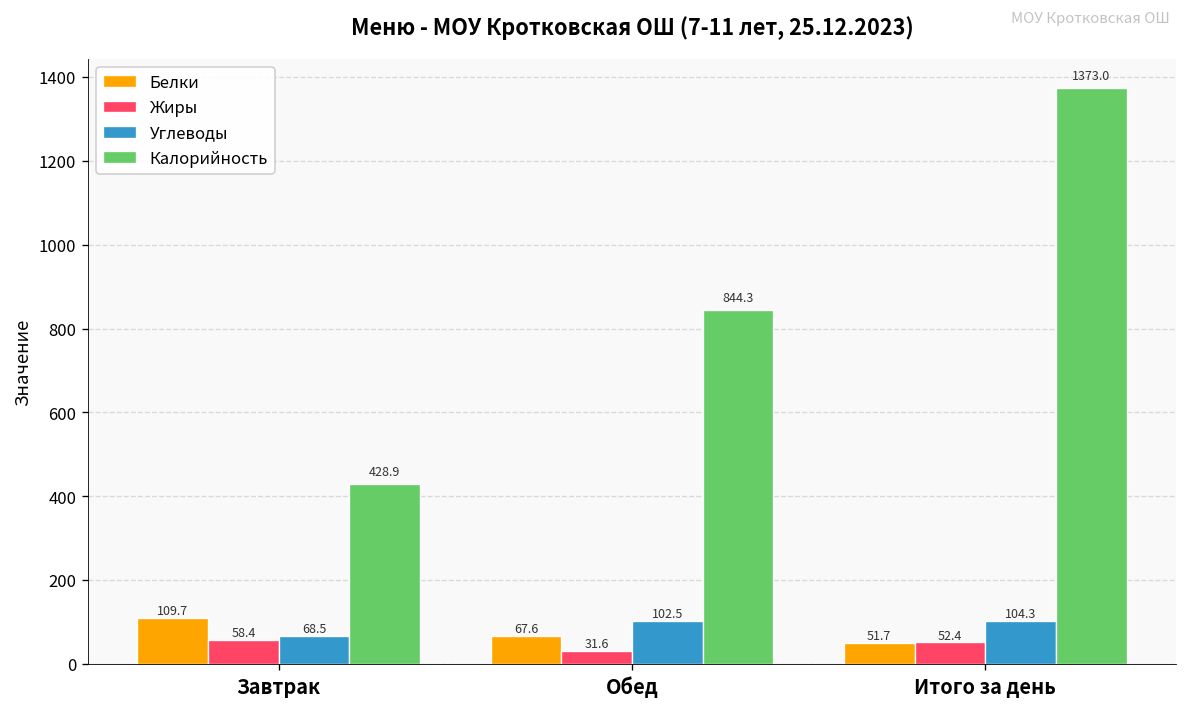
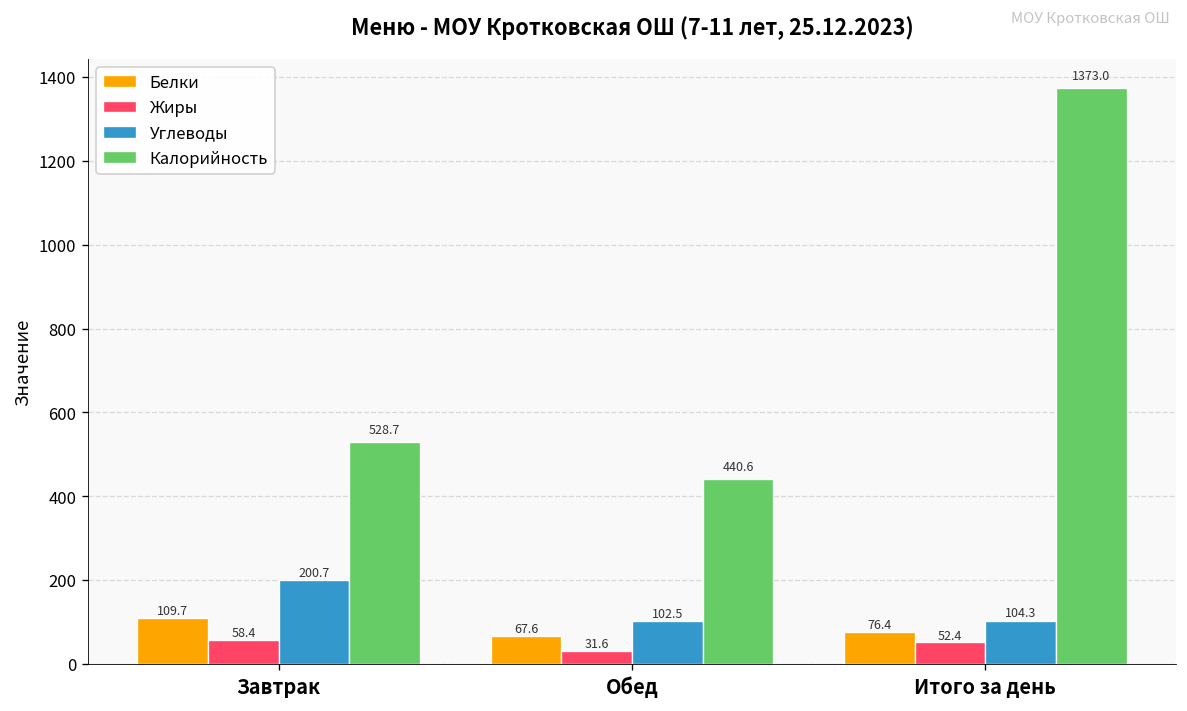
Углеводы, Завтрак: 68.5 -> 200.7
Калорийность, Завтрак: 428.9 -> 528.7
Калорийность, Обед: 844.3 -> 440.6
Белки, Итого за день: 51.7 -> 76.4
